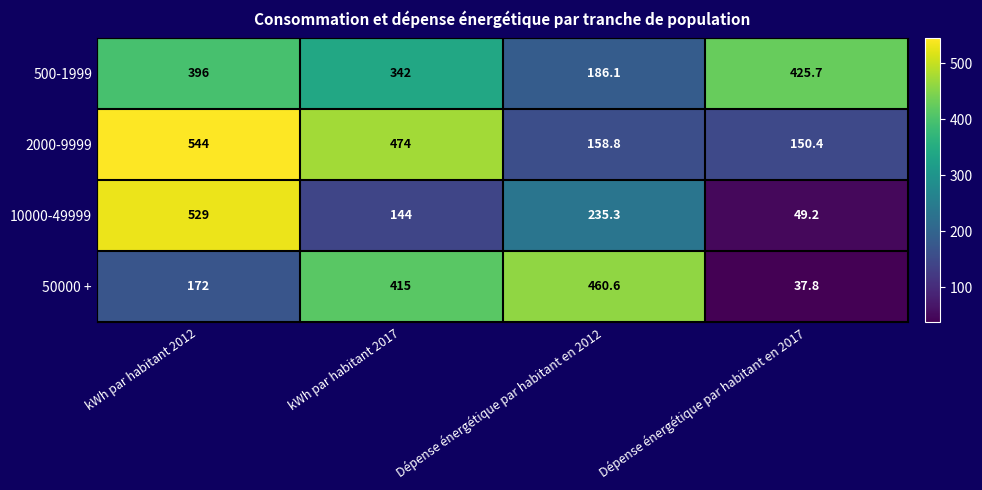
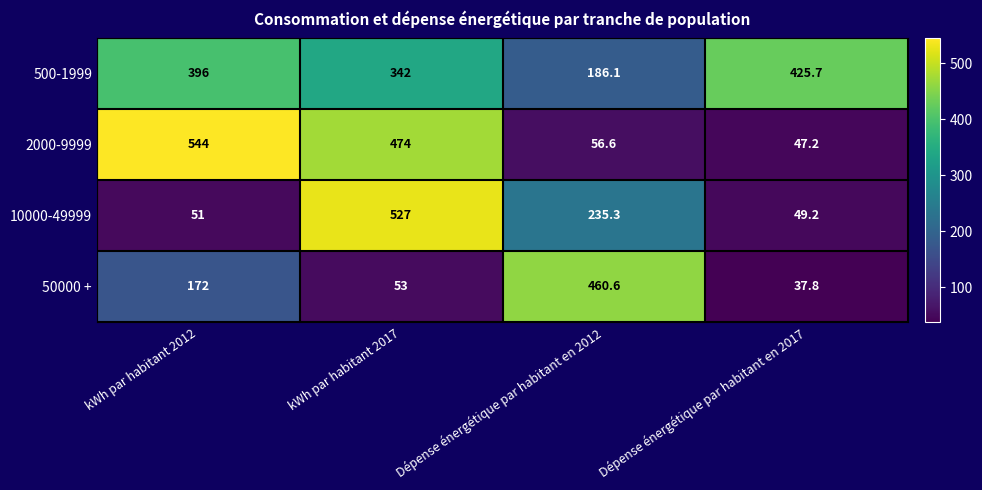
2000-9999, Dépense énergétique par habitant en 2012: 158.8 -> 56.6
2000-9999, Dépense énergétique par habitant en 2017: 150.4 -> 47.2
10000-49999, kWh par habitant 2012: 529 -> 51
10000-49999, kWh par habitant 2017: 144 -> 527
50000 +, kWh par habitant 2017: 415 -> 53
